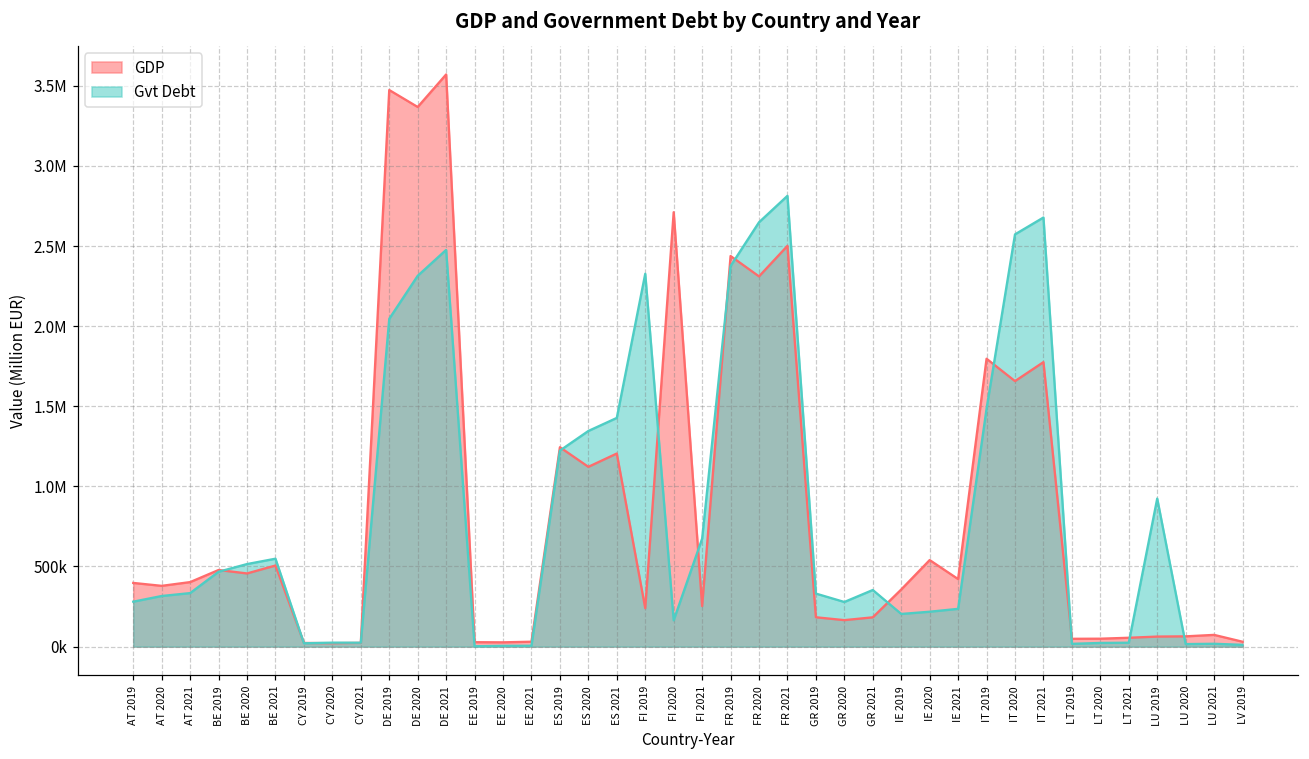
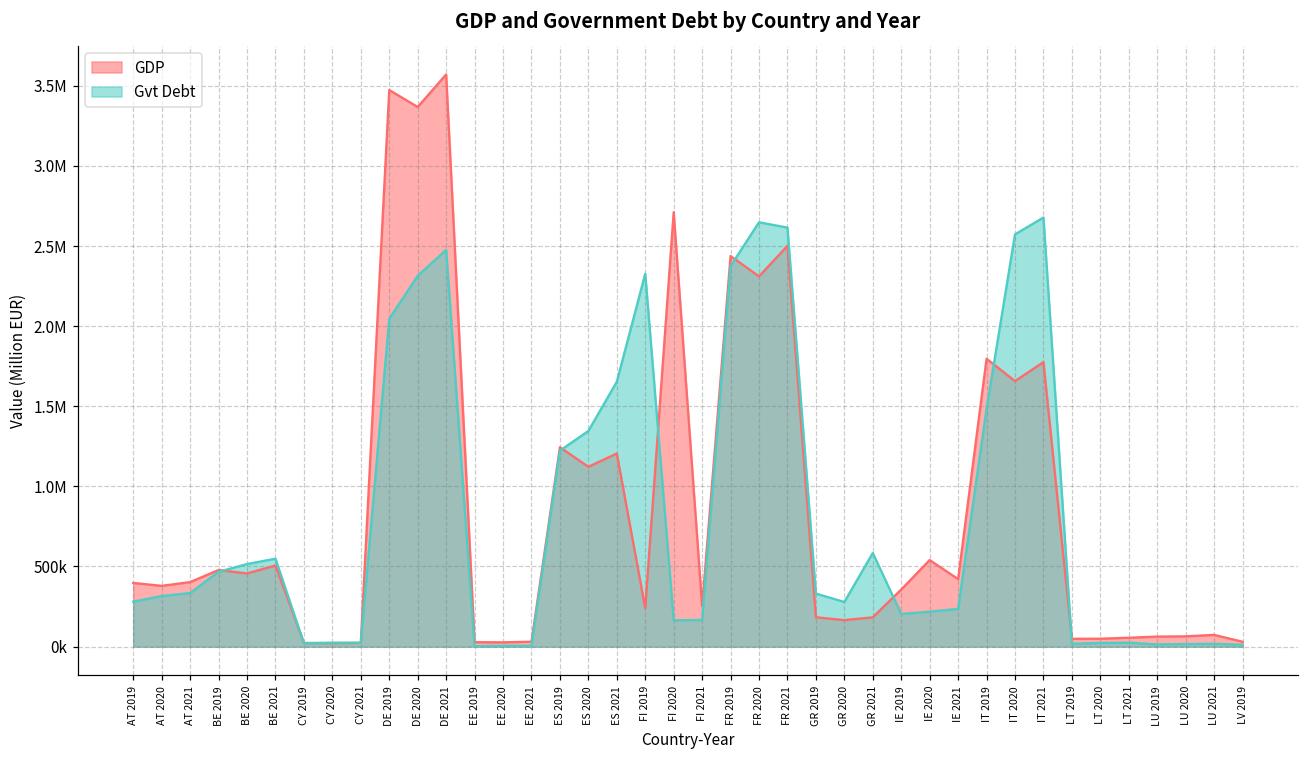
Gvt Debt, ES 2021: 1430000 -> 1650000
Gvt Debt, FI 2021: 670000 -> 170000
Gvt Debt, FR 2021: 2810000 -> 2610000
Gvt Debt, GR 2021: 350000 -> 580000
Gvt Debt, LU 2019: 920000 -> 10000
